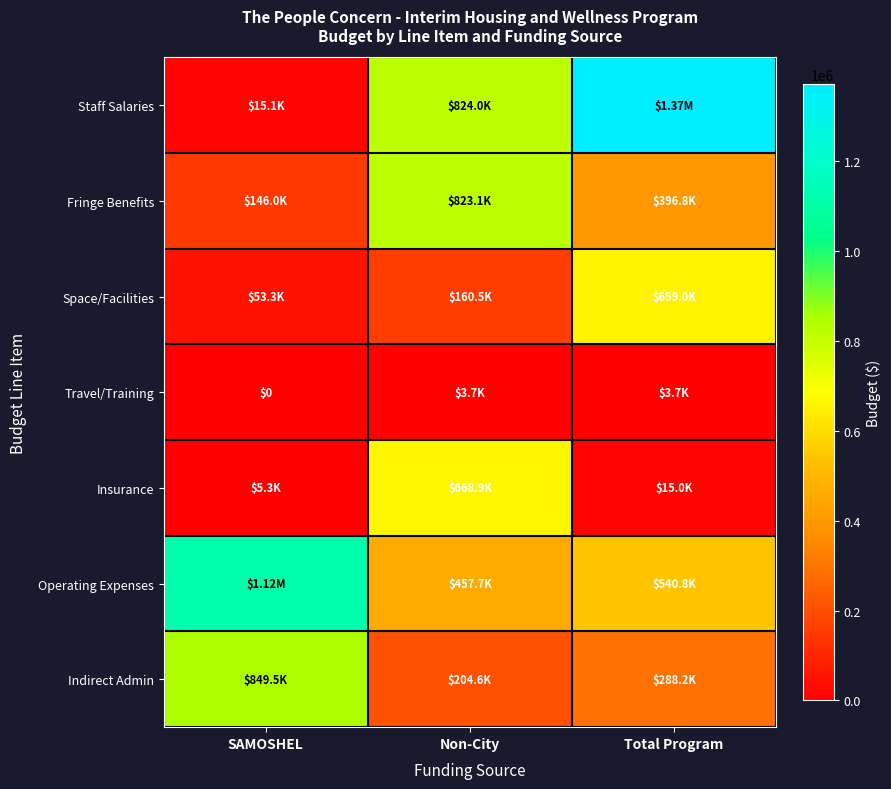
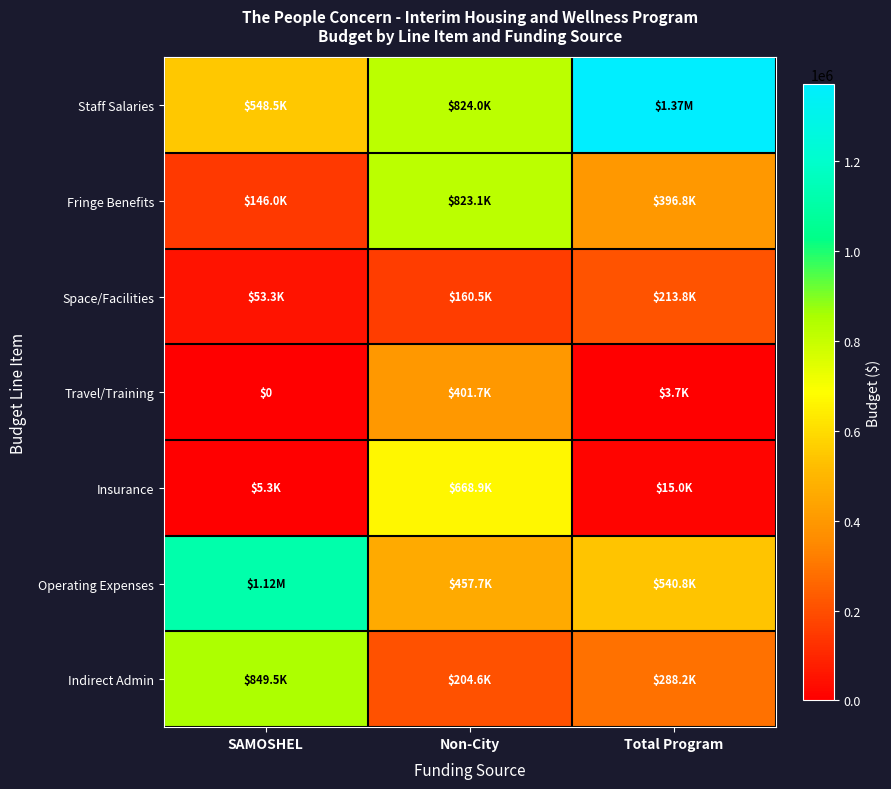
Staff Salaries, SAMOSHEL: $15.1K -> $548.5K
Space/Facilities, Total Program: $659.0K -> $213.8K
Travel/Training, Non-City: $3.7K -> $401.7K
